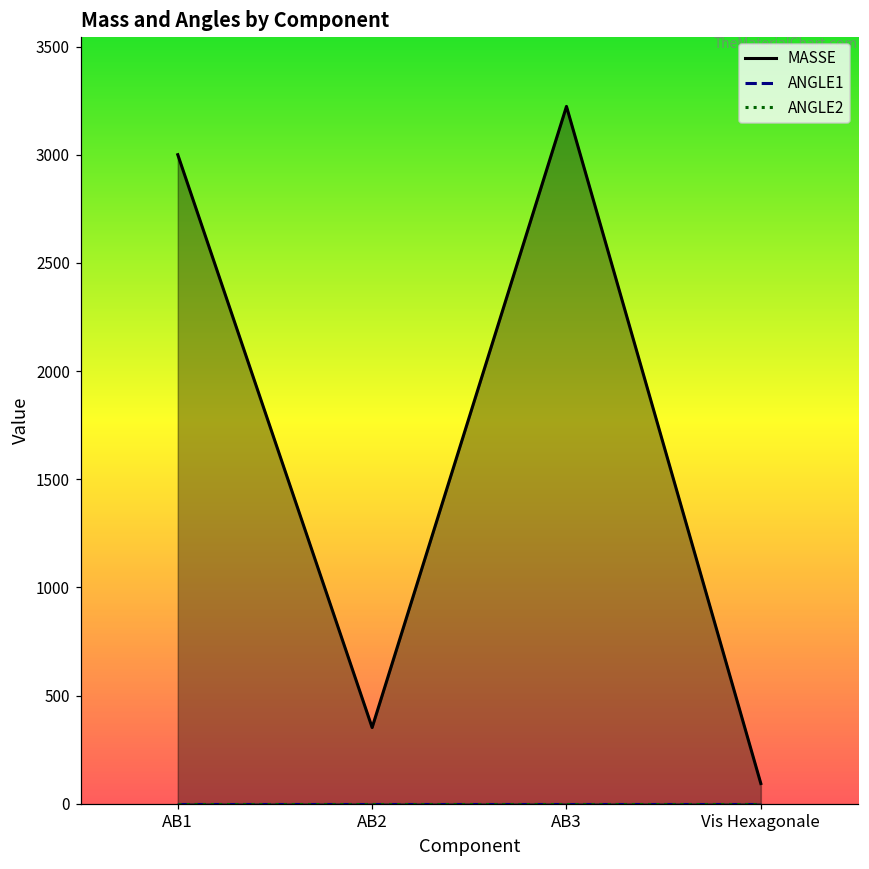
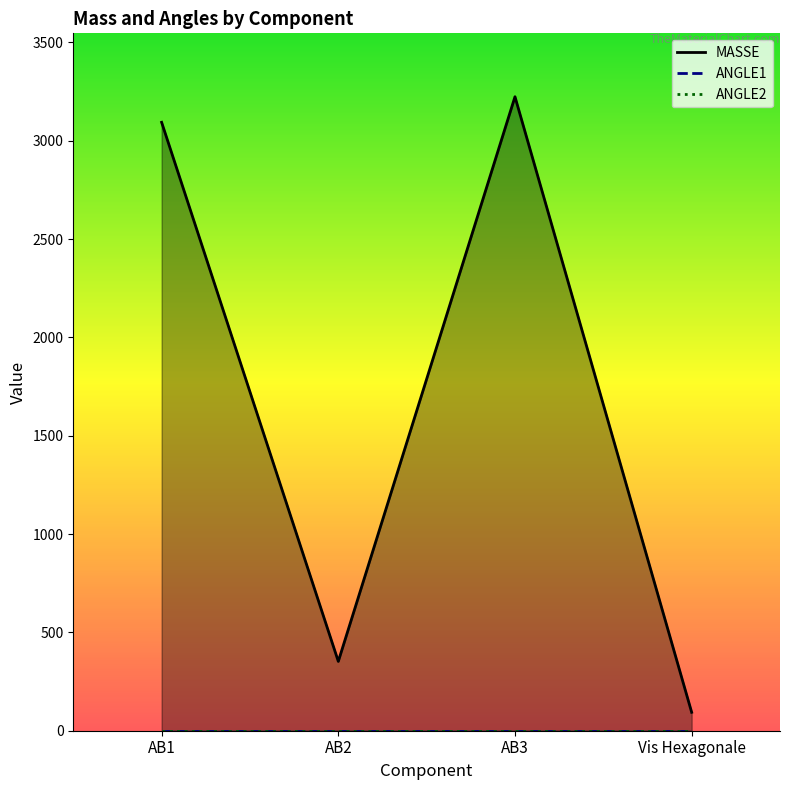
MASSE, AB1: 3000 -> 3090
